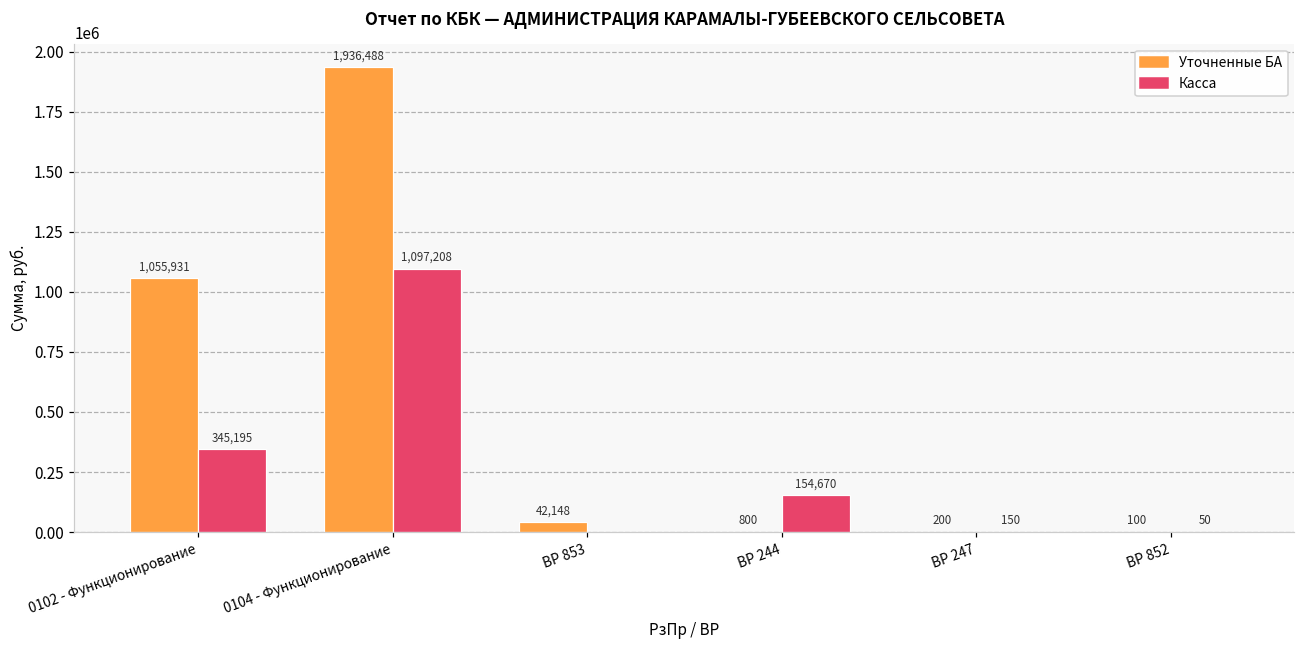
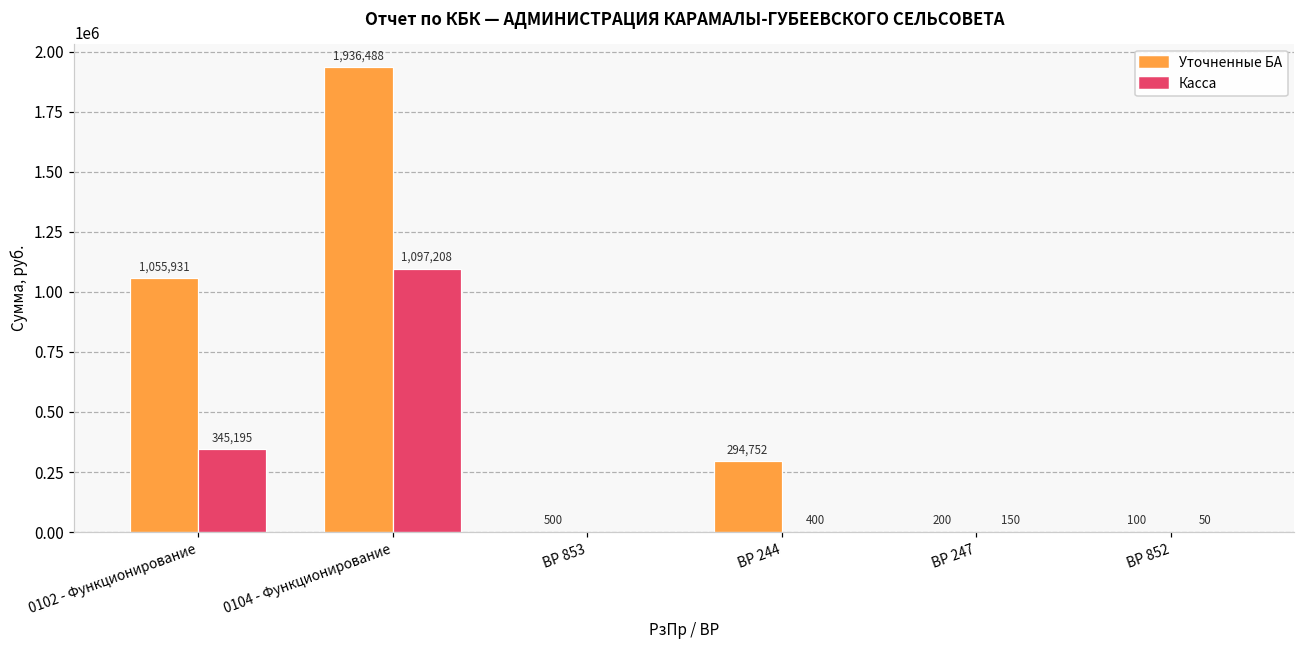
Уточненные БА, ВР 853: 42,148 -> 500
Уточненные БА, ВР 244: 800 -> 294,752
Касса, ВР 244: 154,670 -> 400
